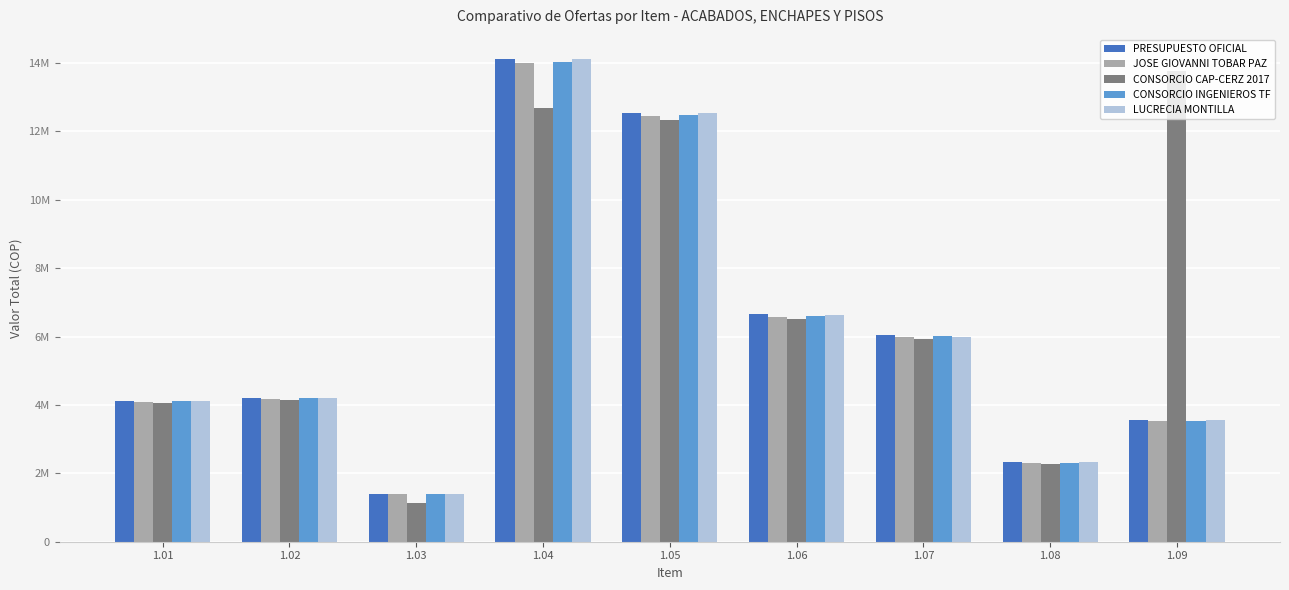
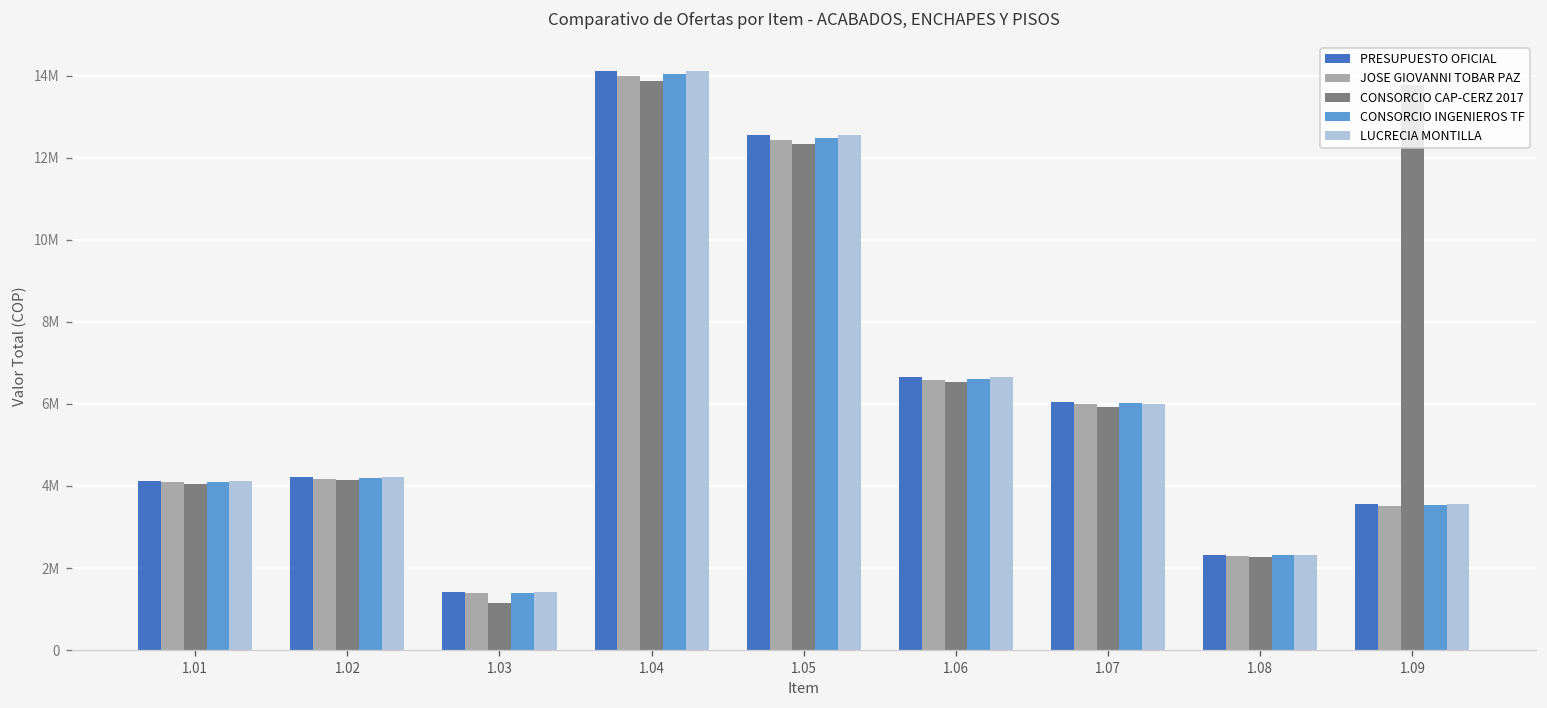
CONSORCIO CAP-CERZ 2017, 1.04: 12700000 -> 13900000
